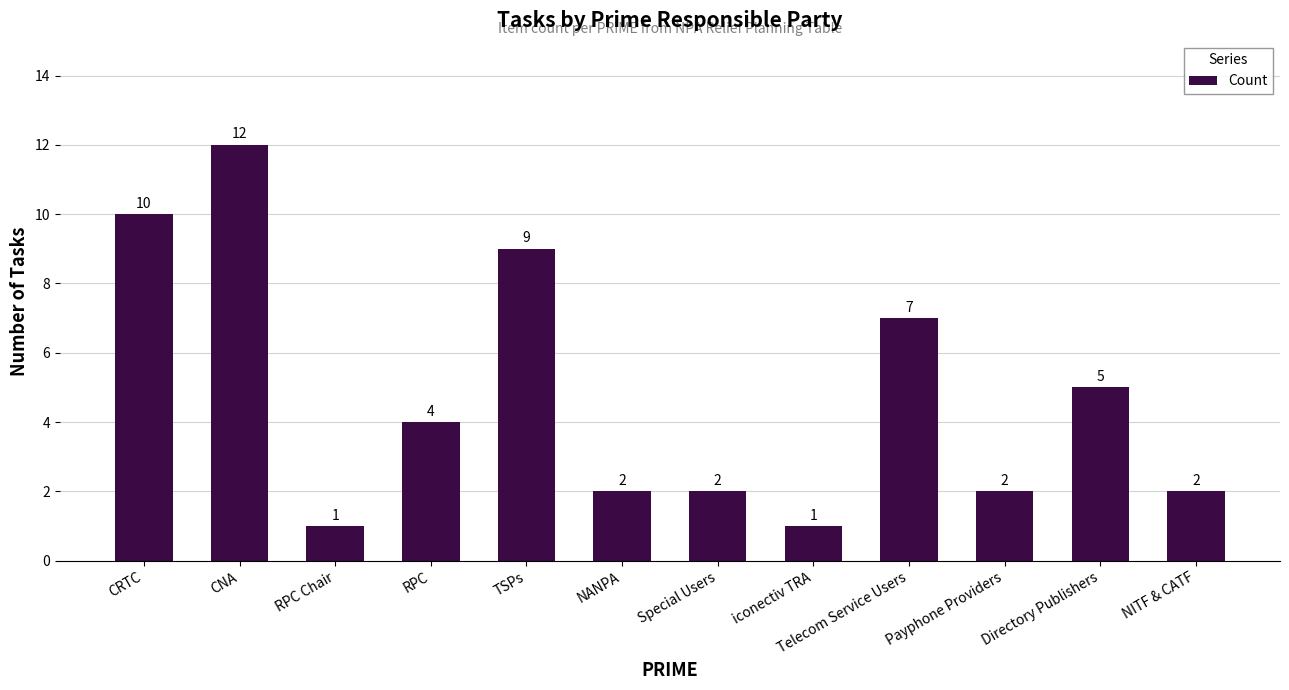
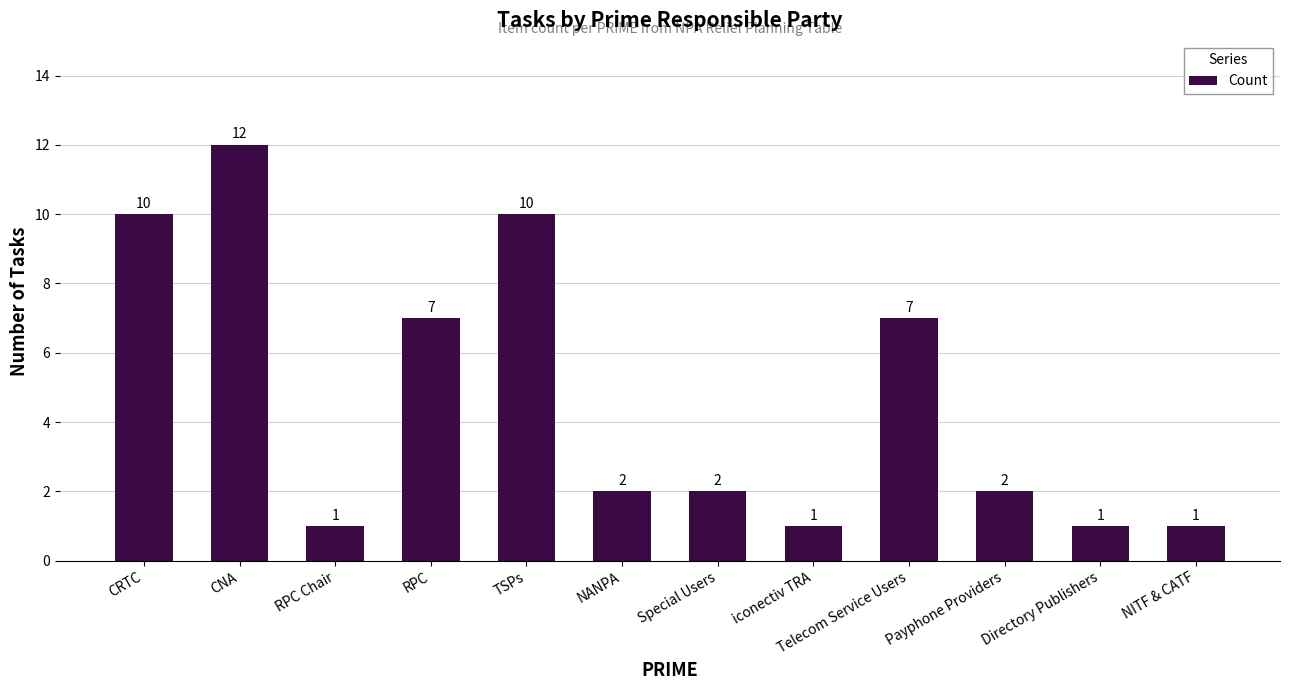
RPC: 4 -> 7
TSPs: 9 -> 10
Directory Publishers: 5 -> 1
NITF & CATF: 2 -> 1
